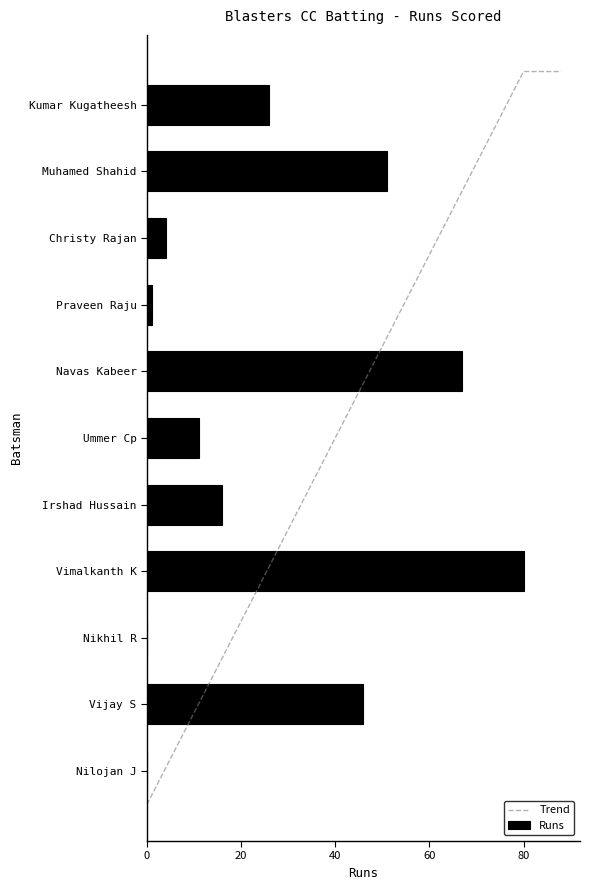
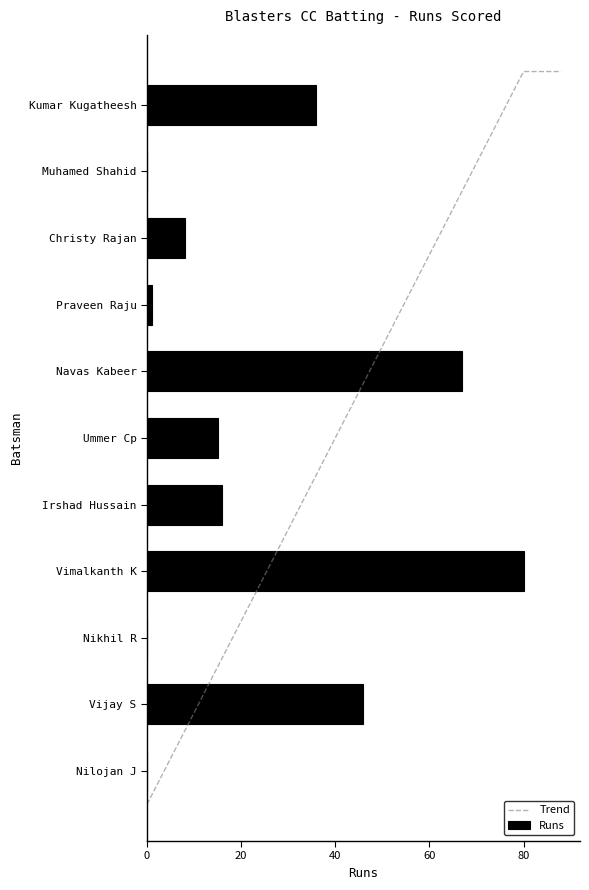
Runs, Kumar Kugatheesh: 26 -> 36
Runs, Muhamed Shahid: 51 -> 0
Runs, Christy Rajan: 4 -> 8
Runs, Ummer Cp: 11 -> 15
